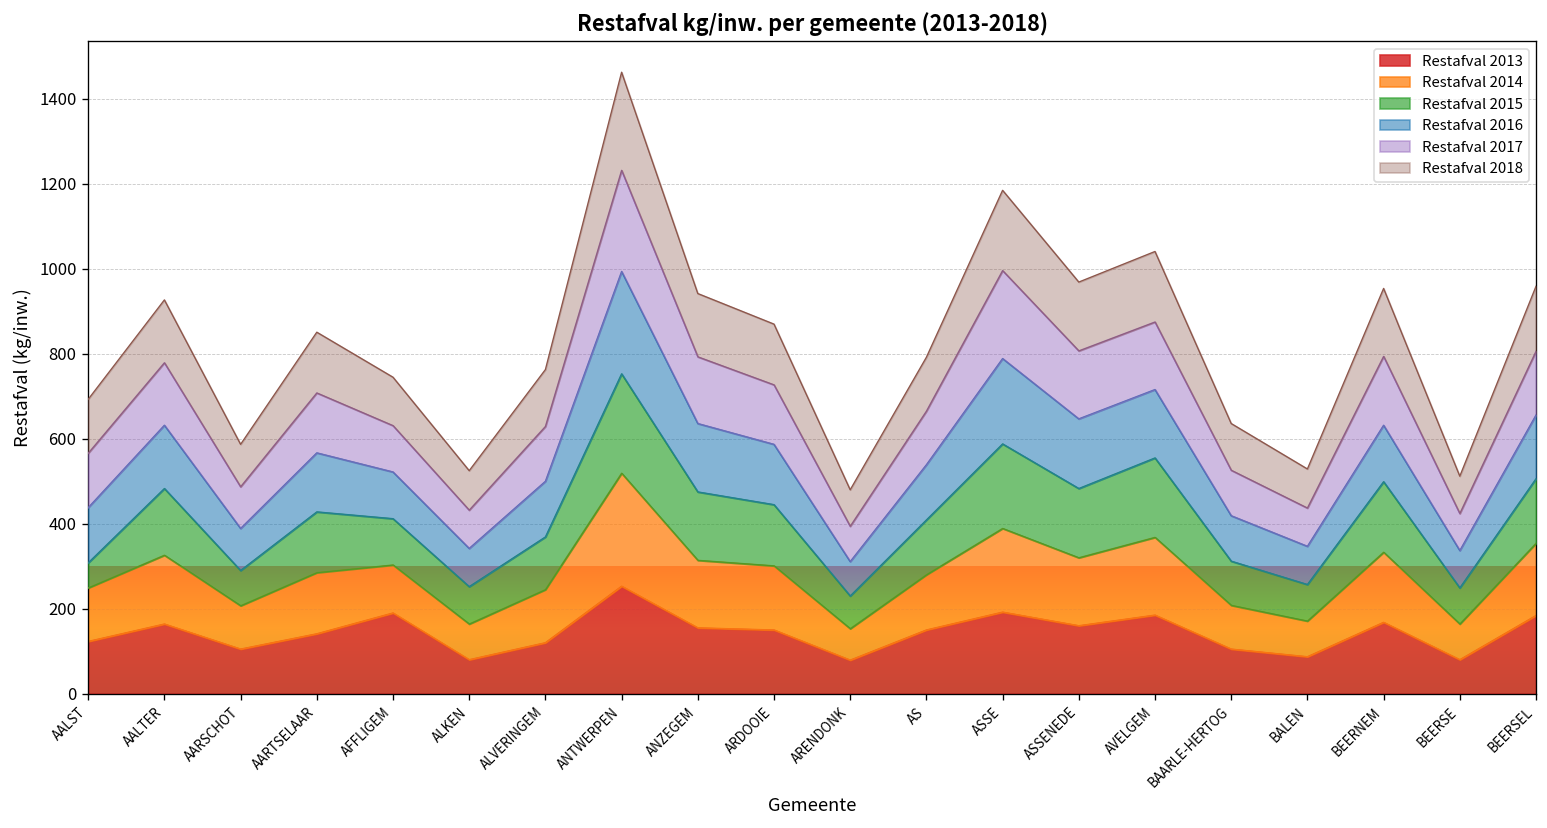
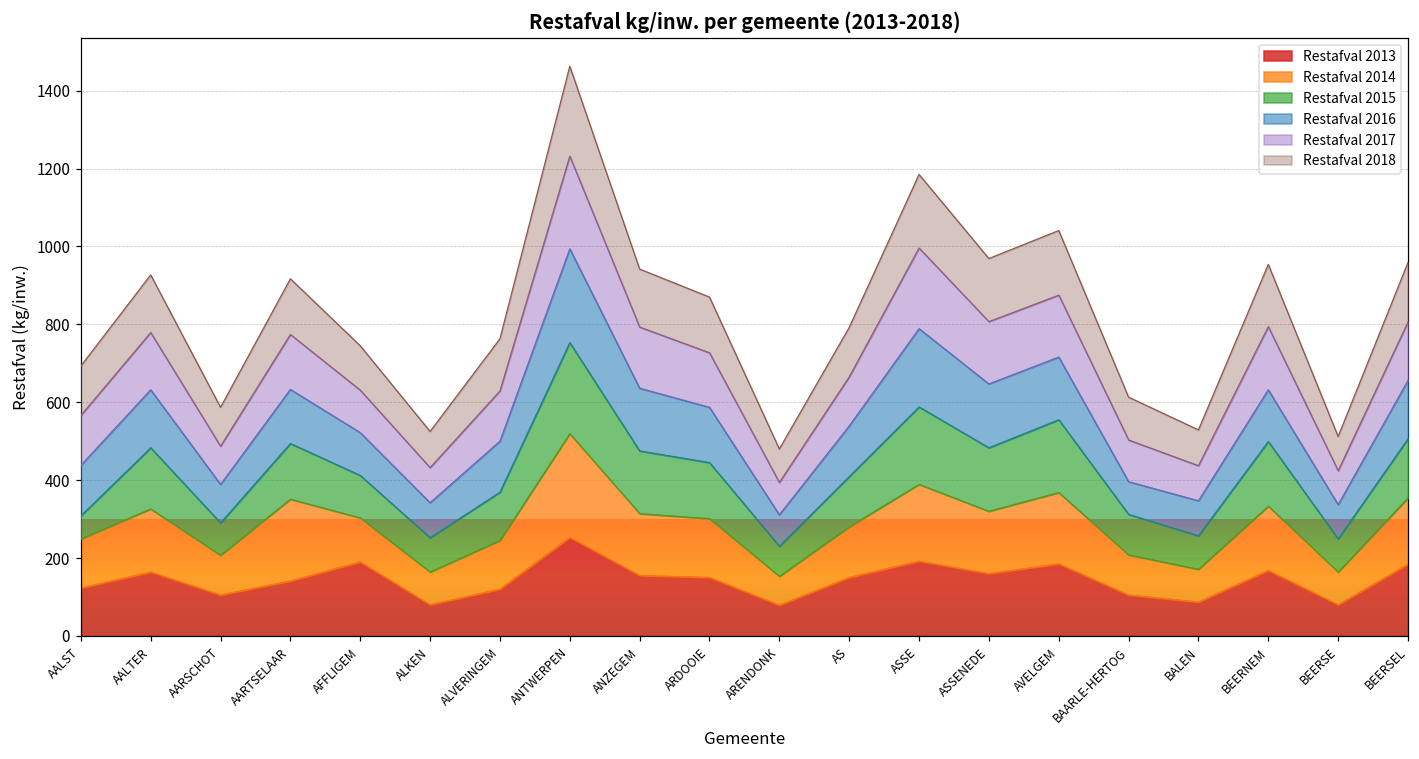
Restafval 2014, AARTSELAAR: 140 -> 210
Restafval 2016, BAARLE-HERTOG: 110 -> 80
